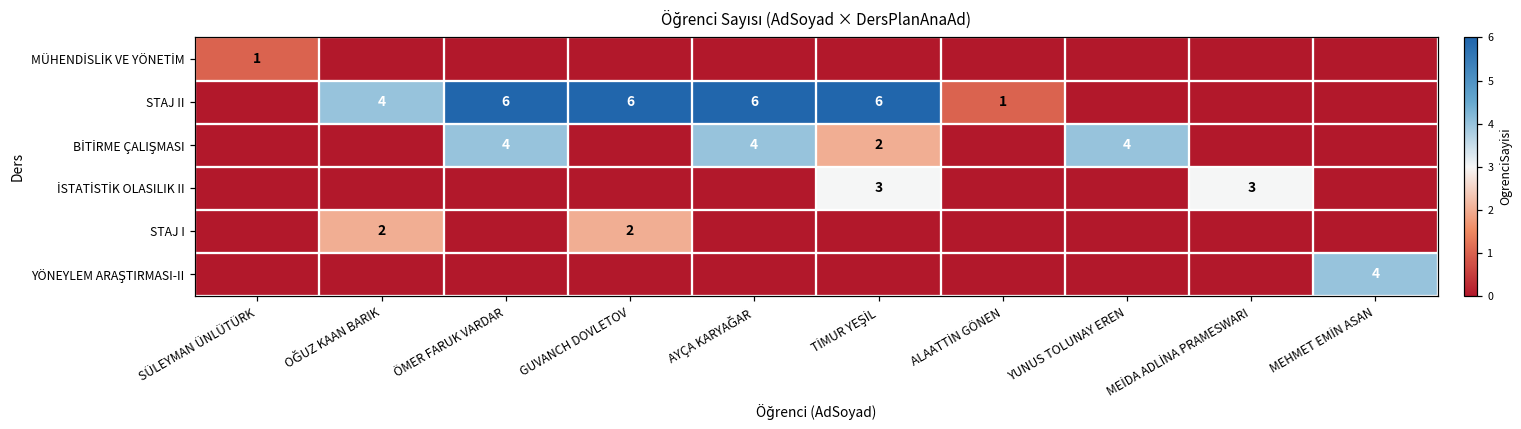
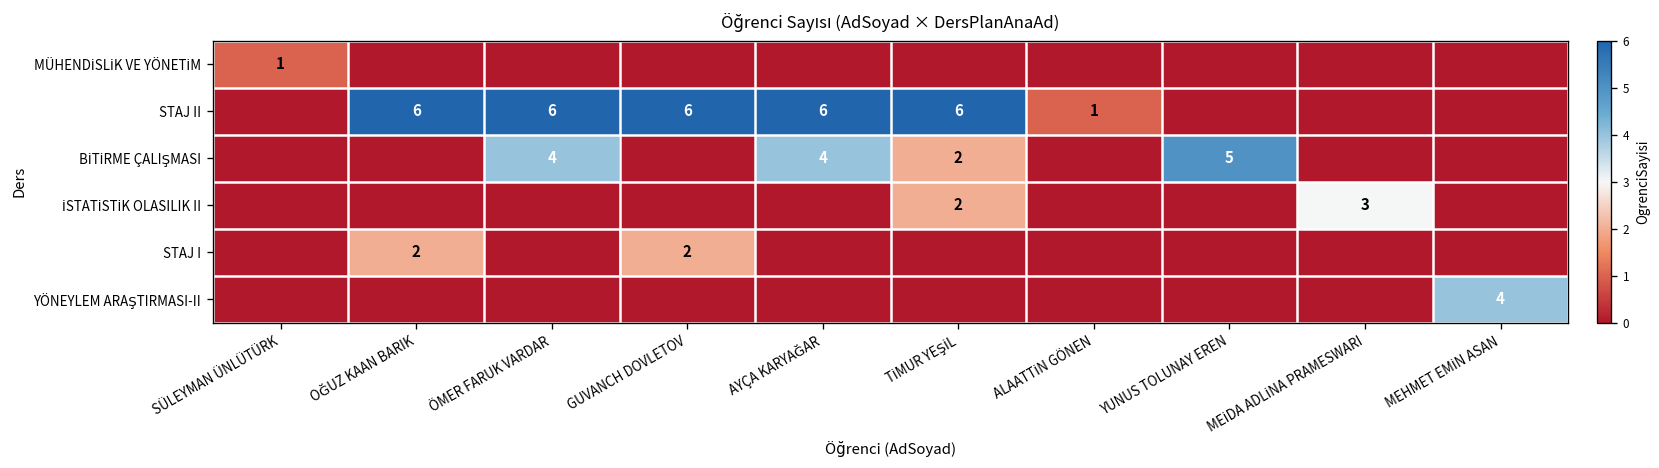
STAJ II, OĞUZ KAAN BARIK: 4 -> 6
BİTİRME ÇALIŞMASI, YUNUS TOLUNAY EREN: 4 -> 5
İSTATİSTİK OLASILIK II, TİMUR YEŞİL: 3 -> 2
